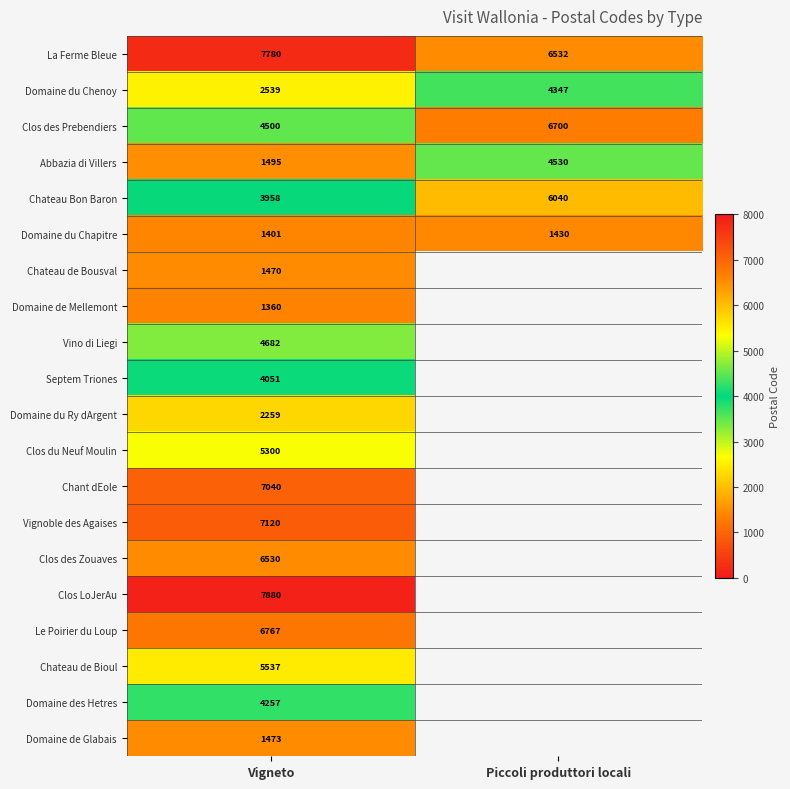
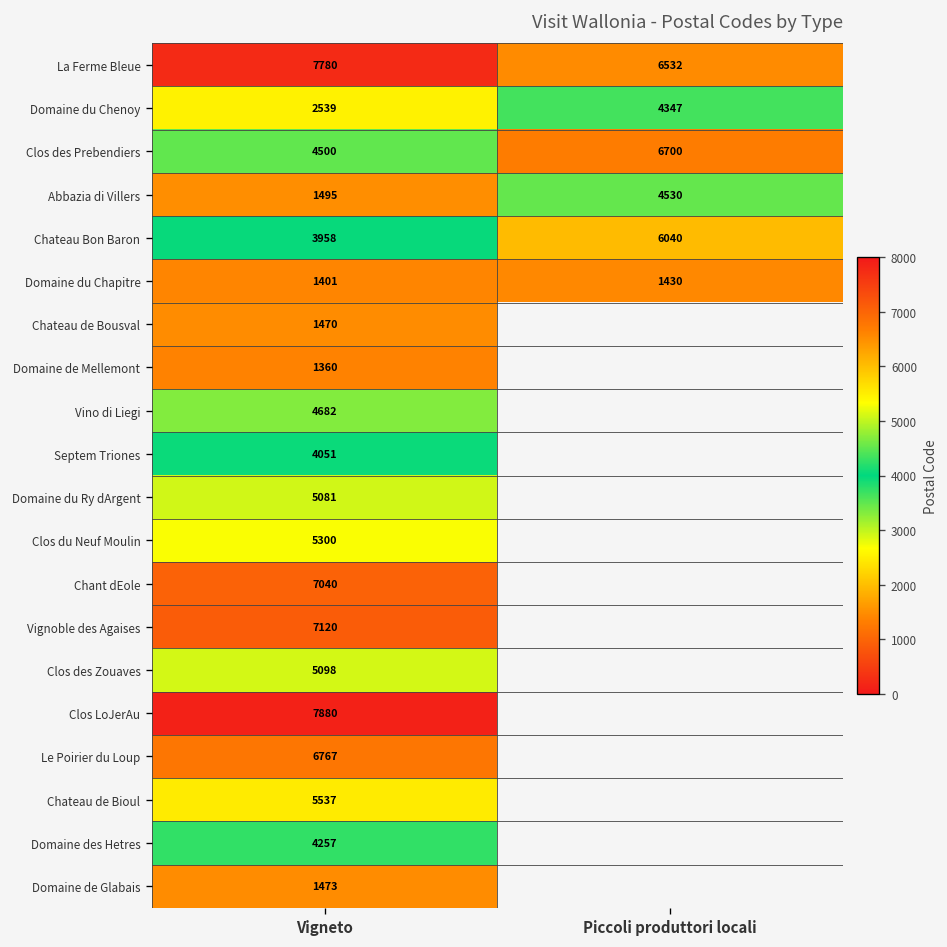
Domaine du Ry dArgent, Vigneto: 2259 -> 5081
Clos des Zouaves, Vigneto: 6530 -> 5098
